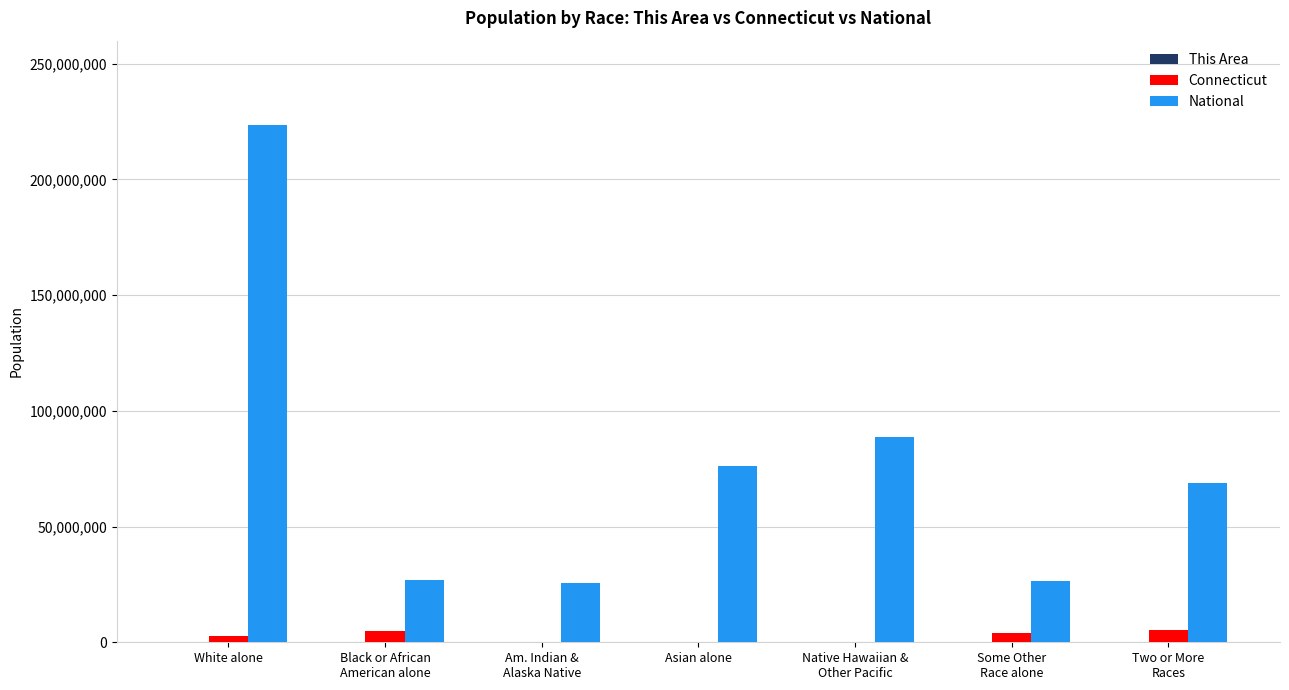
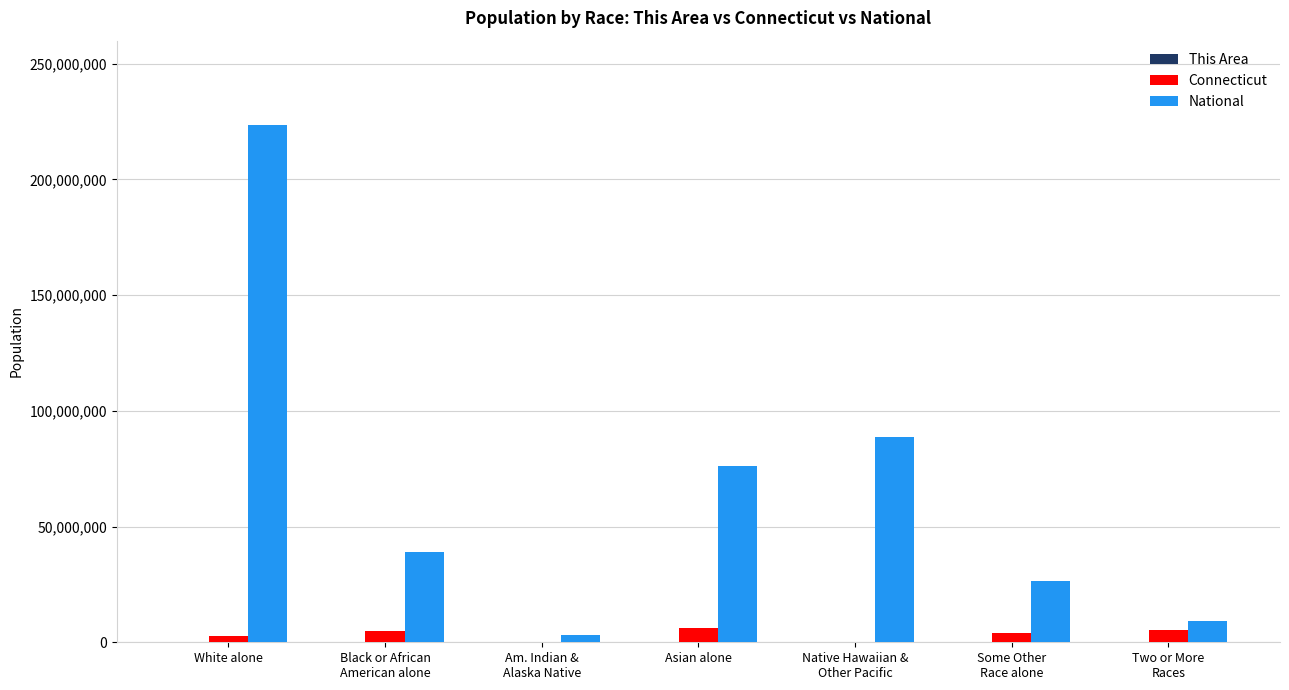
National, Black or African American alone: 27,000,000 -> 39,000,000
National, Am. Indian & Alaska Native: 26,000,000 -> 3,000,000
Connecticut, Asian alone: 0 -> 6,000,000
National, Two or More Races: 69,000,000 -> 9,000,000
